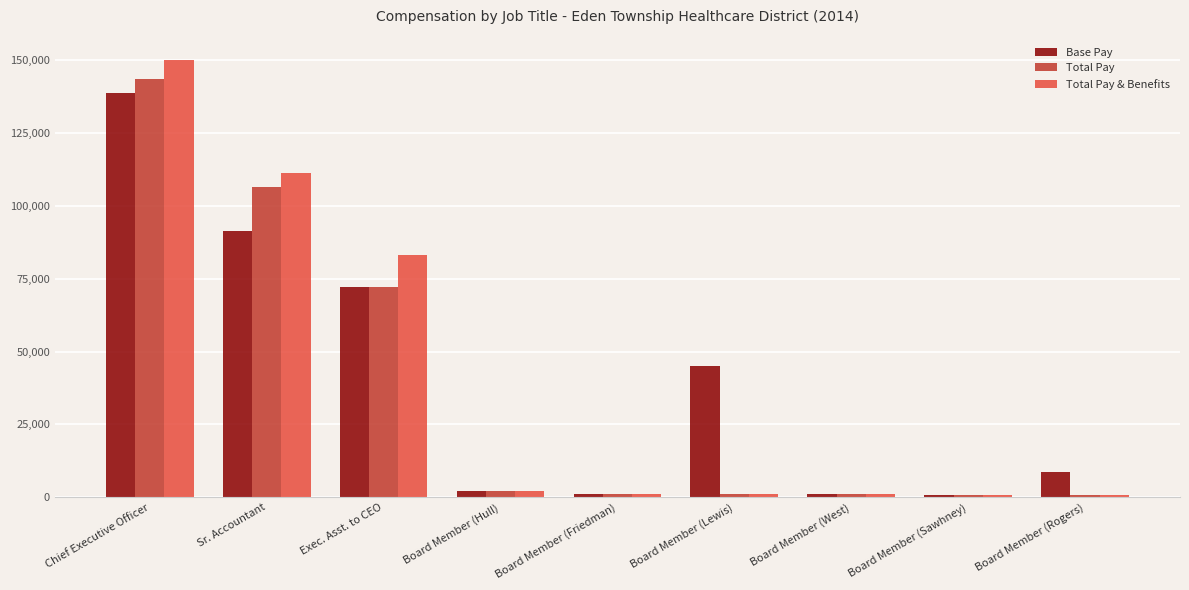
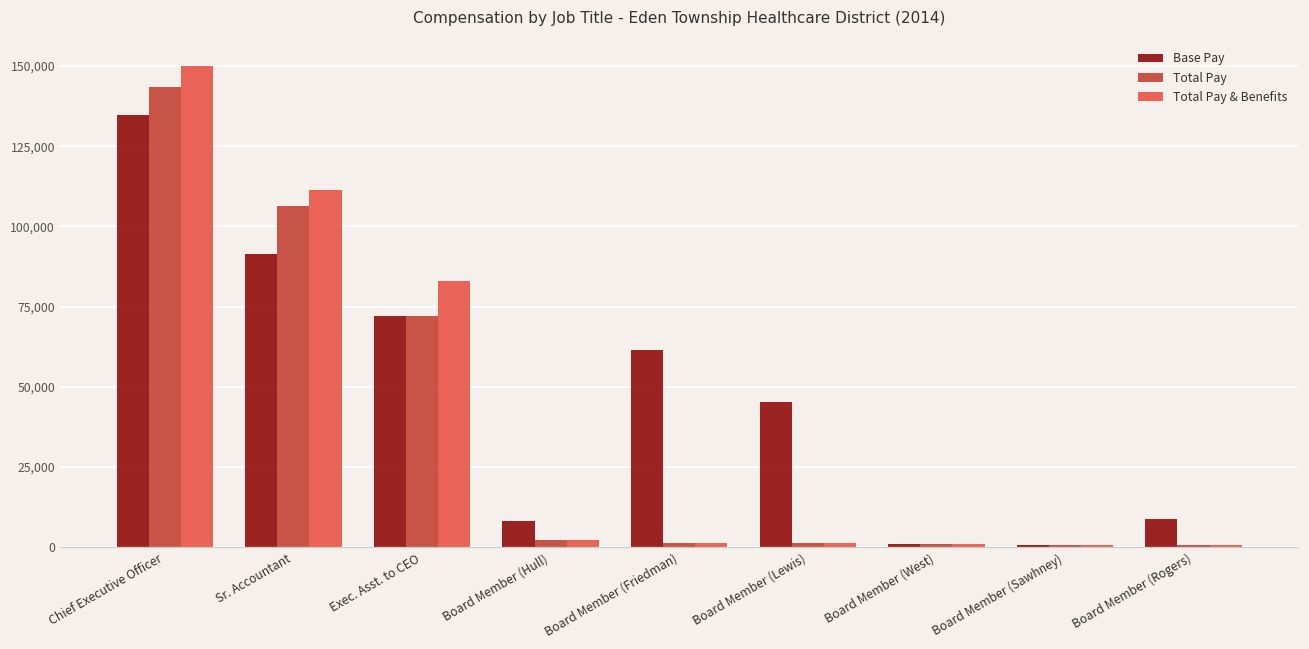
Base Pay, Chief Executive Officer: 139,000 -> 135,000
Base Pay, Board Member (Hull): 2,000 -> 8,000
Base Pay, Board Member (Friedman): 1,000 -> 61,000
